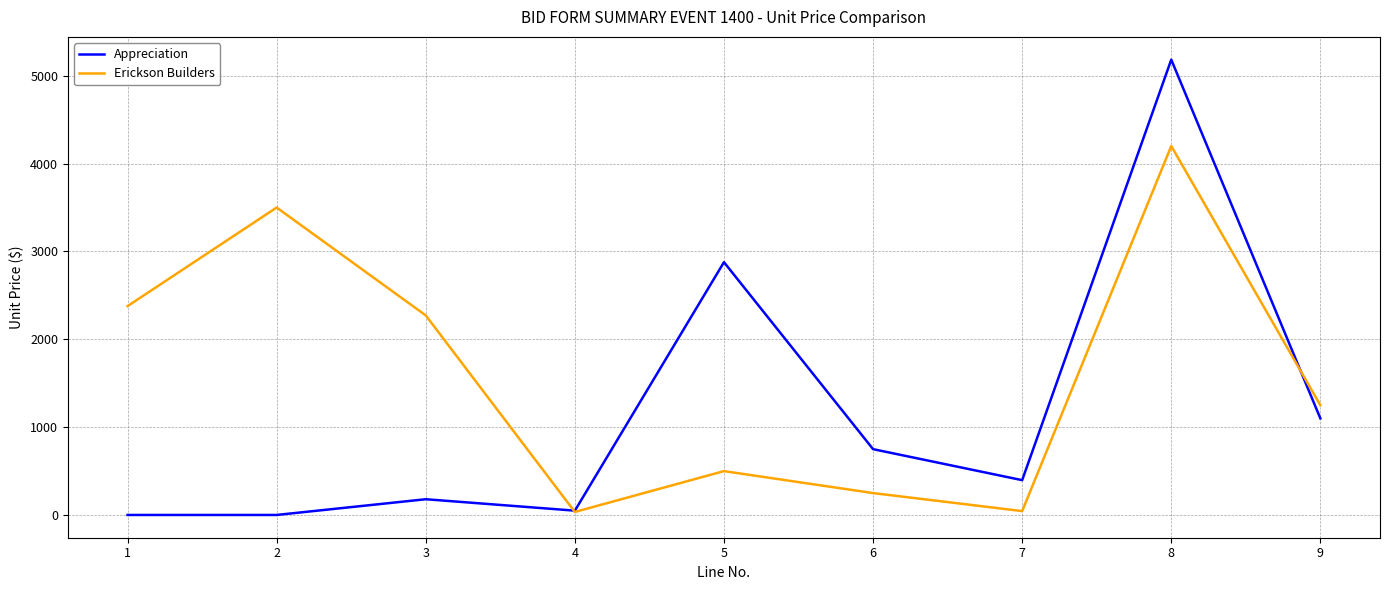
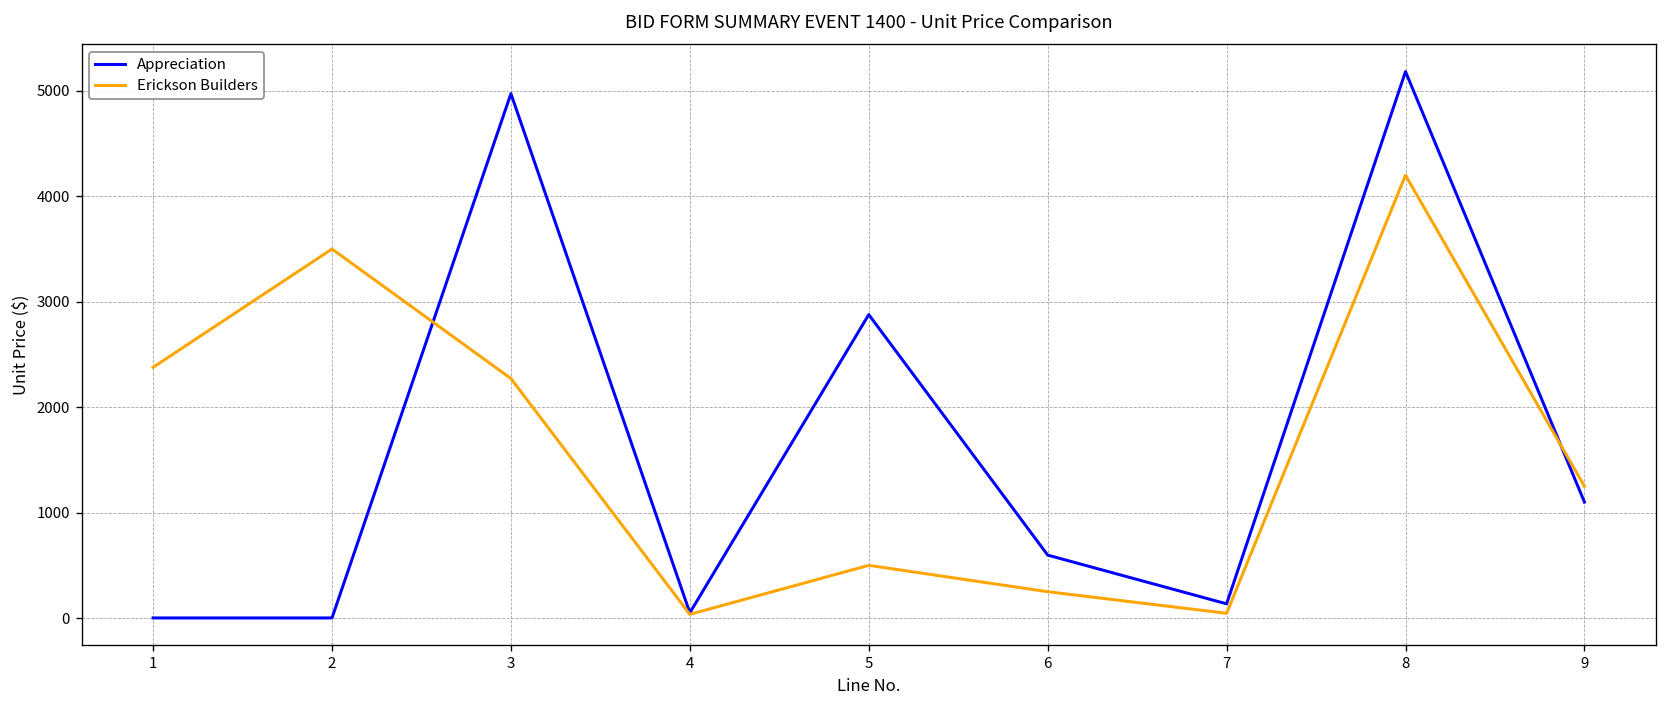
Appreciation, 3: 200 -> 5000
Appreciation, 6: 800 -> 600
Appreciation, 7: 400 -> 100
